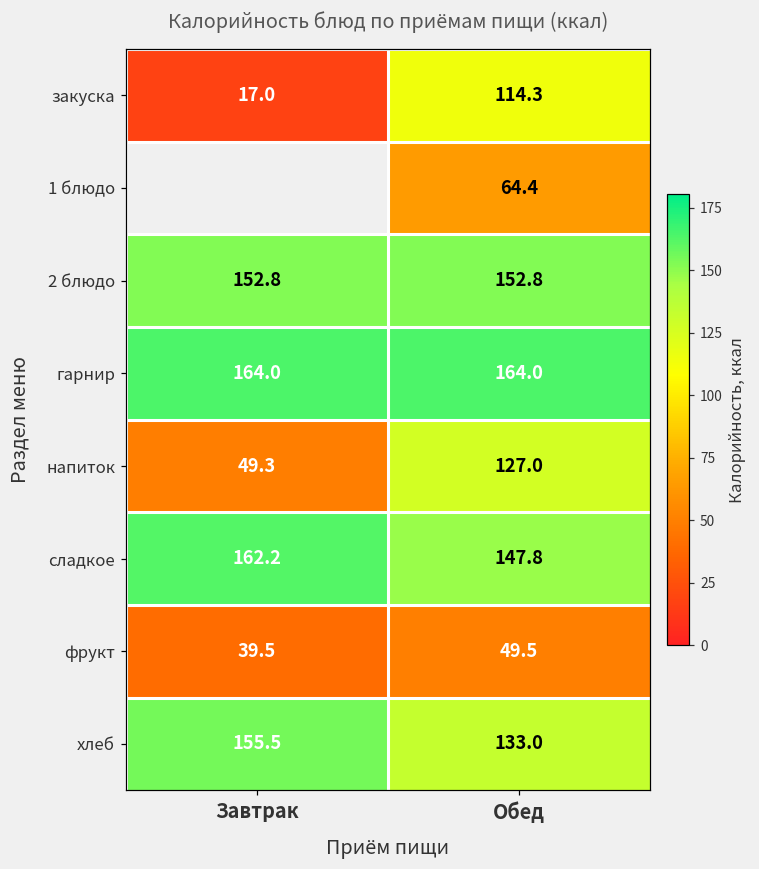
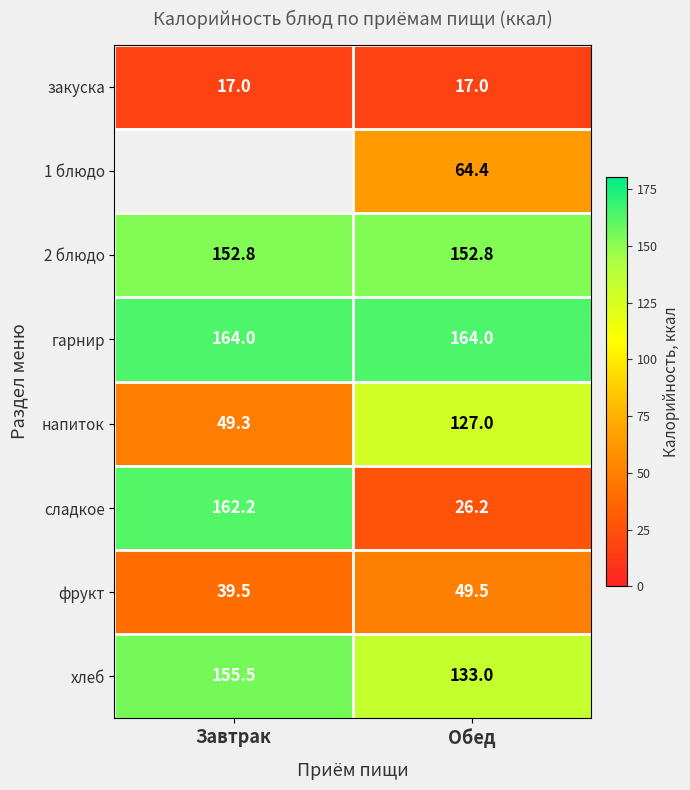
закуска, Обед: 114.3 -> 17.0
сладкое, Обед: 147.8 -> 26.2
